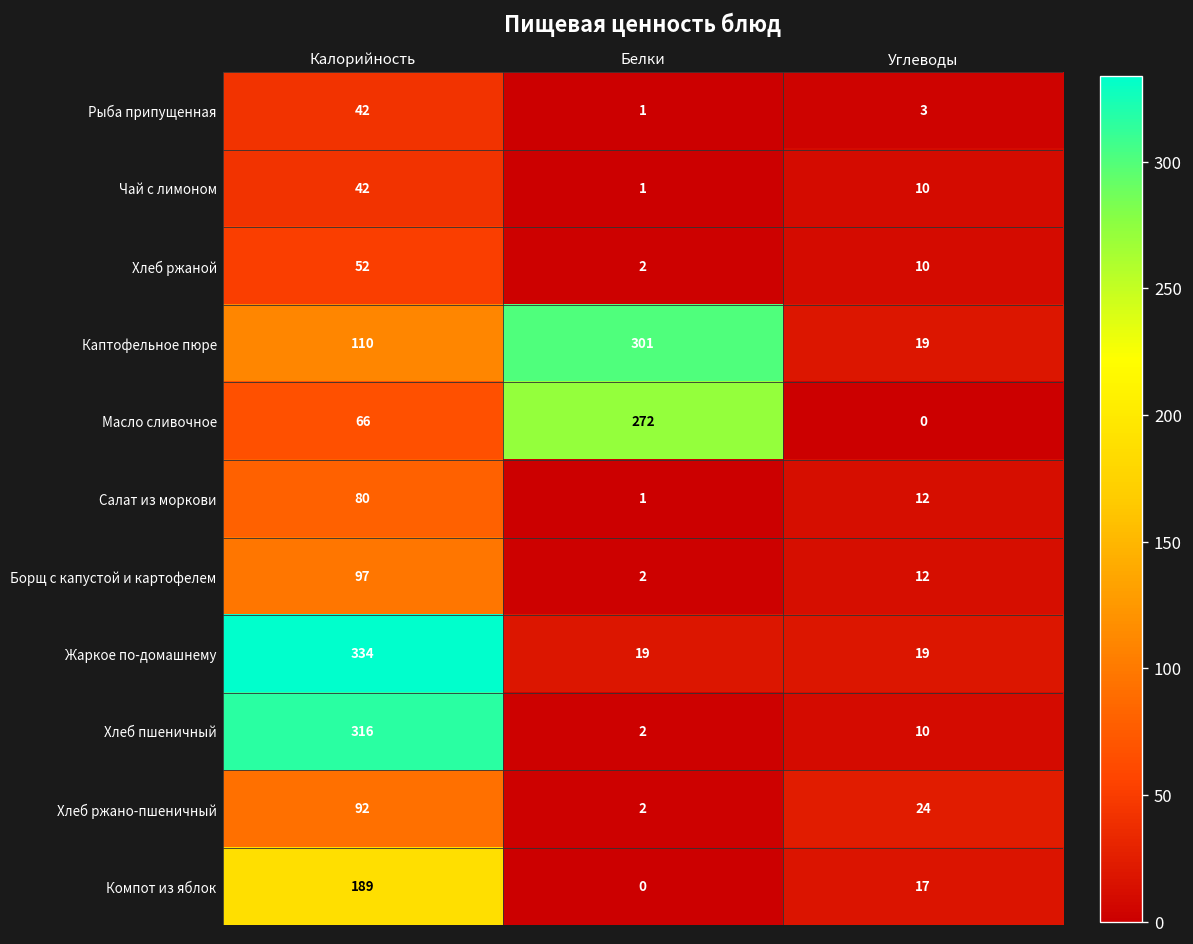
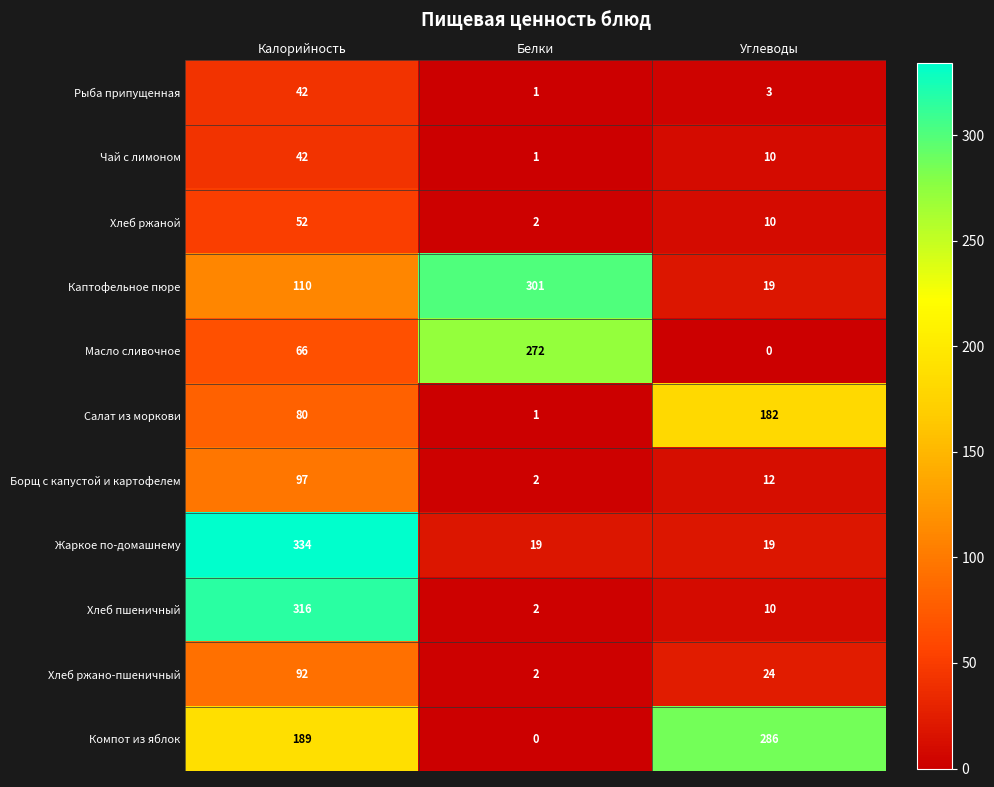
Салат из моркови, Углеводы: 12 -> 182
Компот из яблок, Углеводы: 17 -> 286
